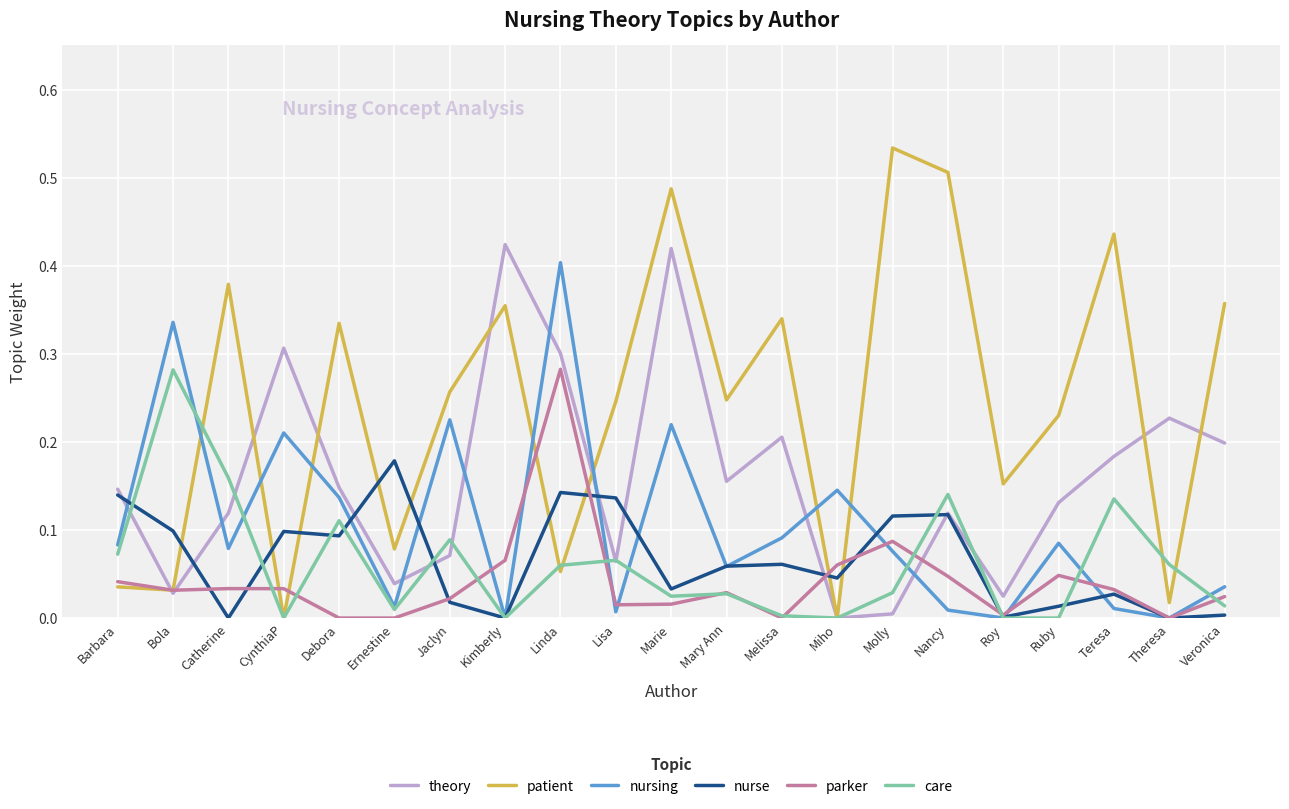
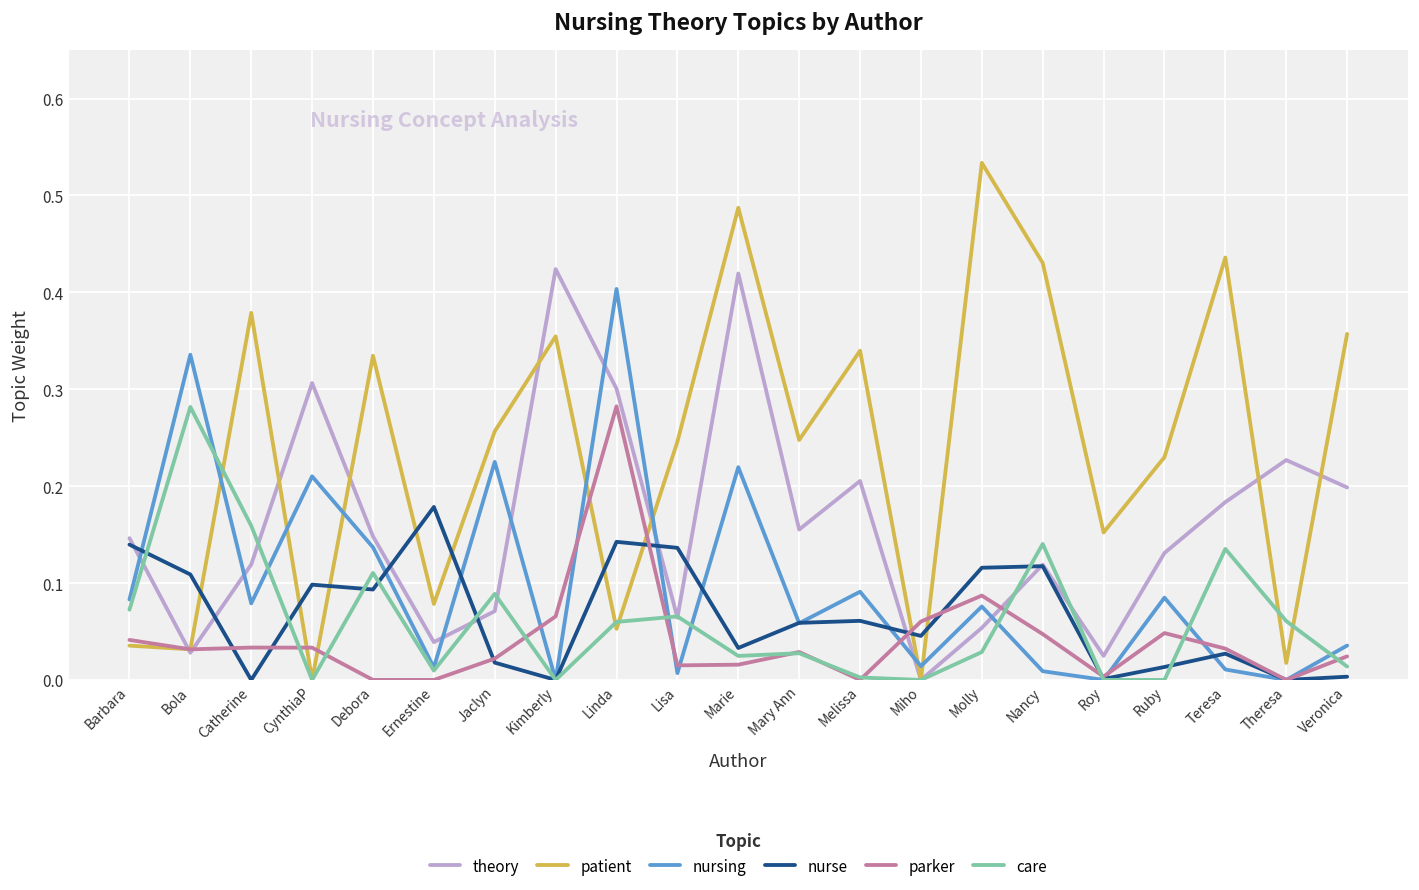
nurse, Bola: 0.10 -> 0.11
nursing, Miho: 0.15 -> 0.01
theory, Molly: 0.00 -> 0.05
patient, Nancy: 0.51 -> 0.43
